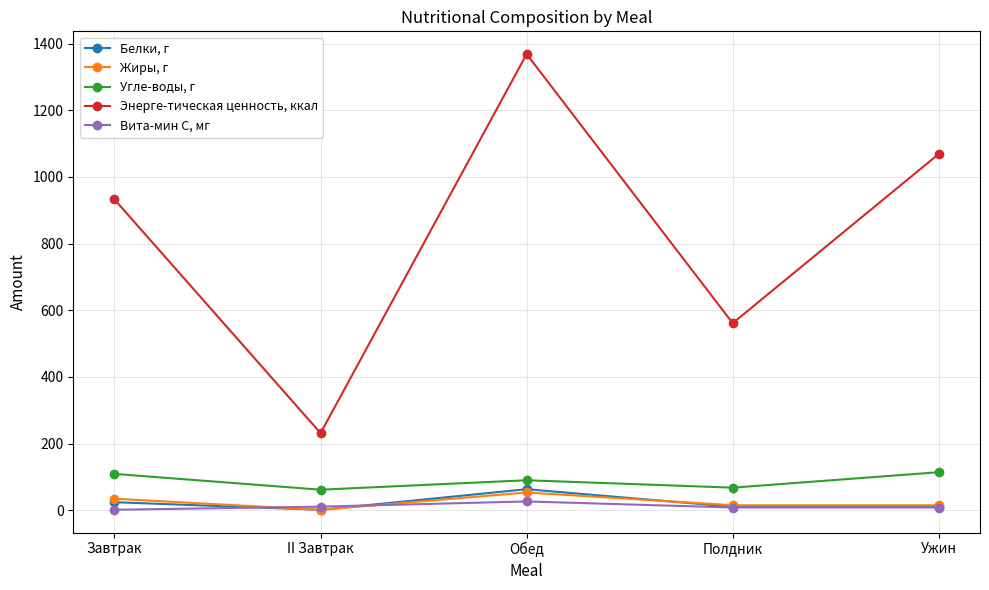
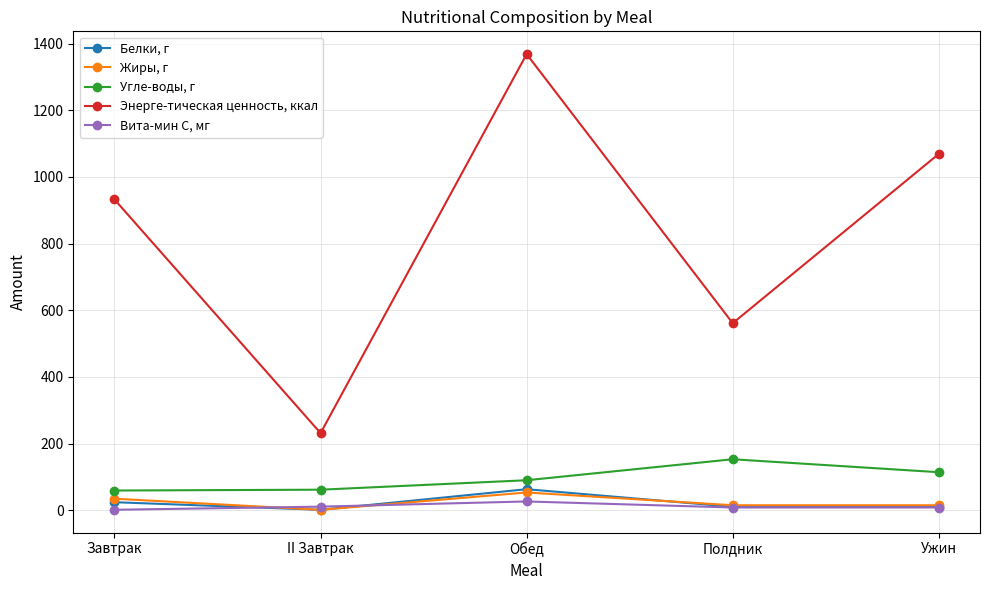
Угле-воды, г, Завтрак: 110 -> 60
Угле-воды, г, Полдник: 70 -> 150
